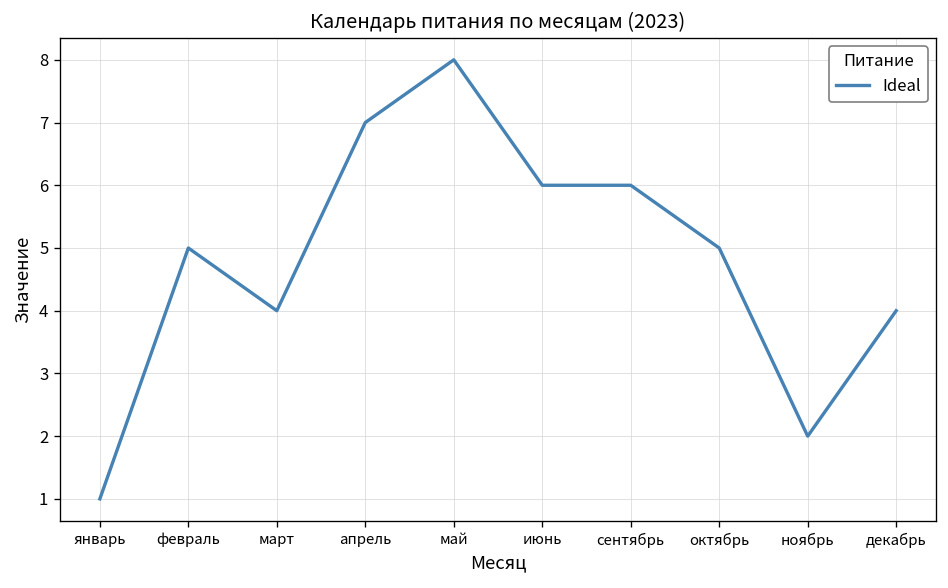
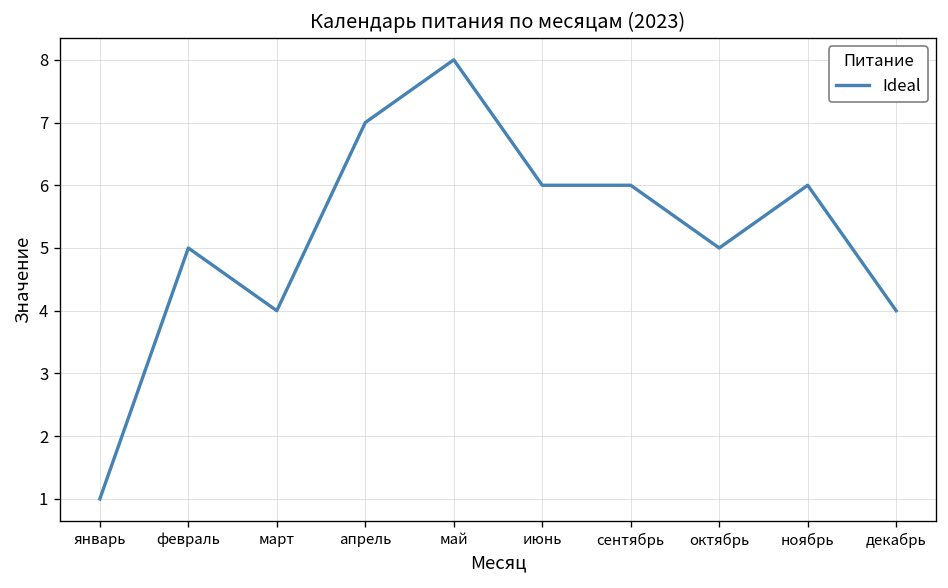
ноябрь: 2 -> 6
